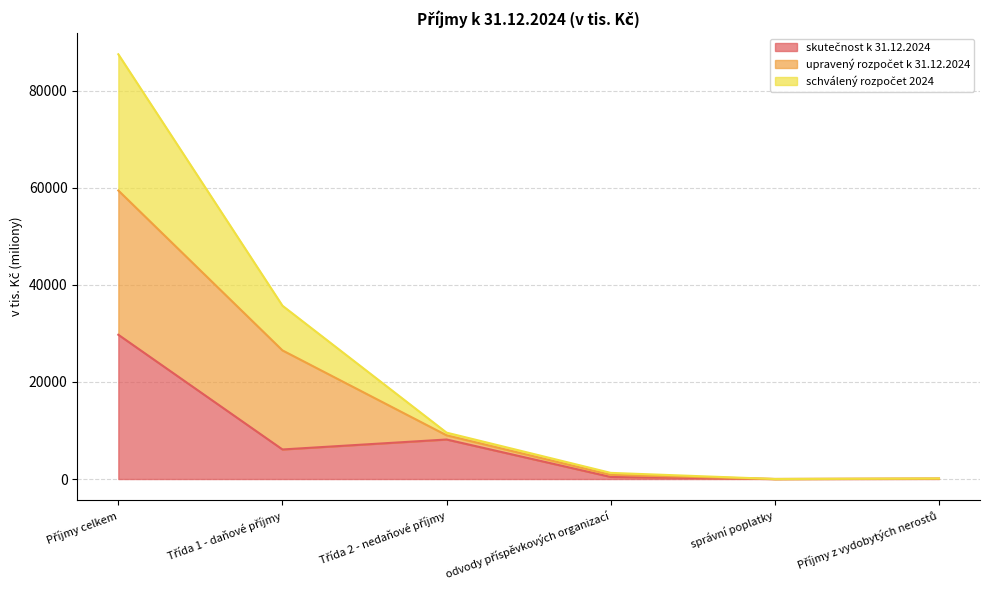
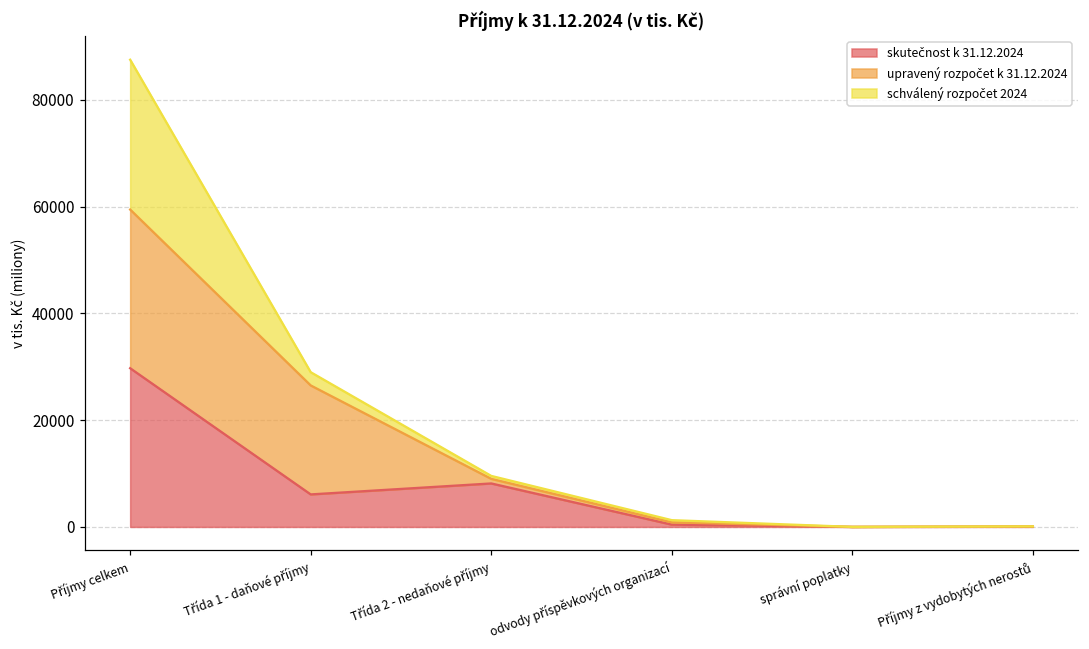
schválený rozpočet 2024, Třída 1 - daňové příjmy: 9000 -> 2000
